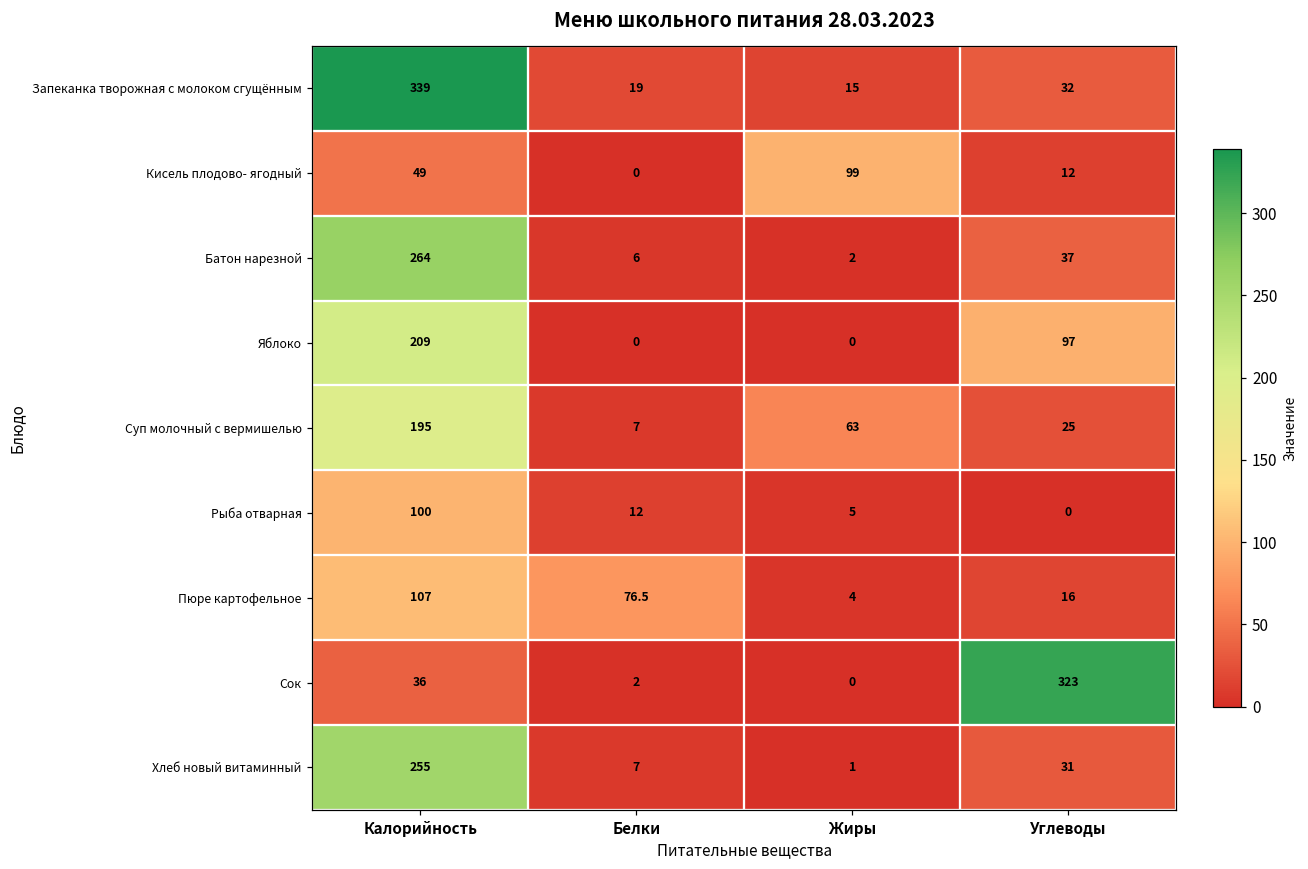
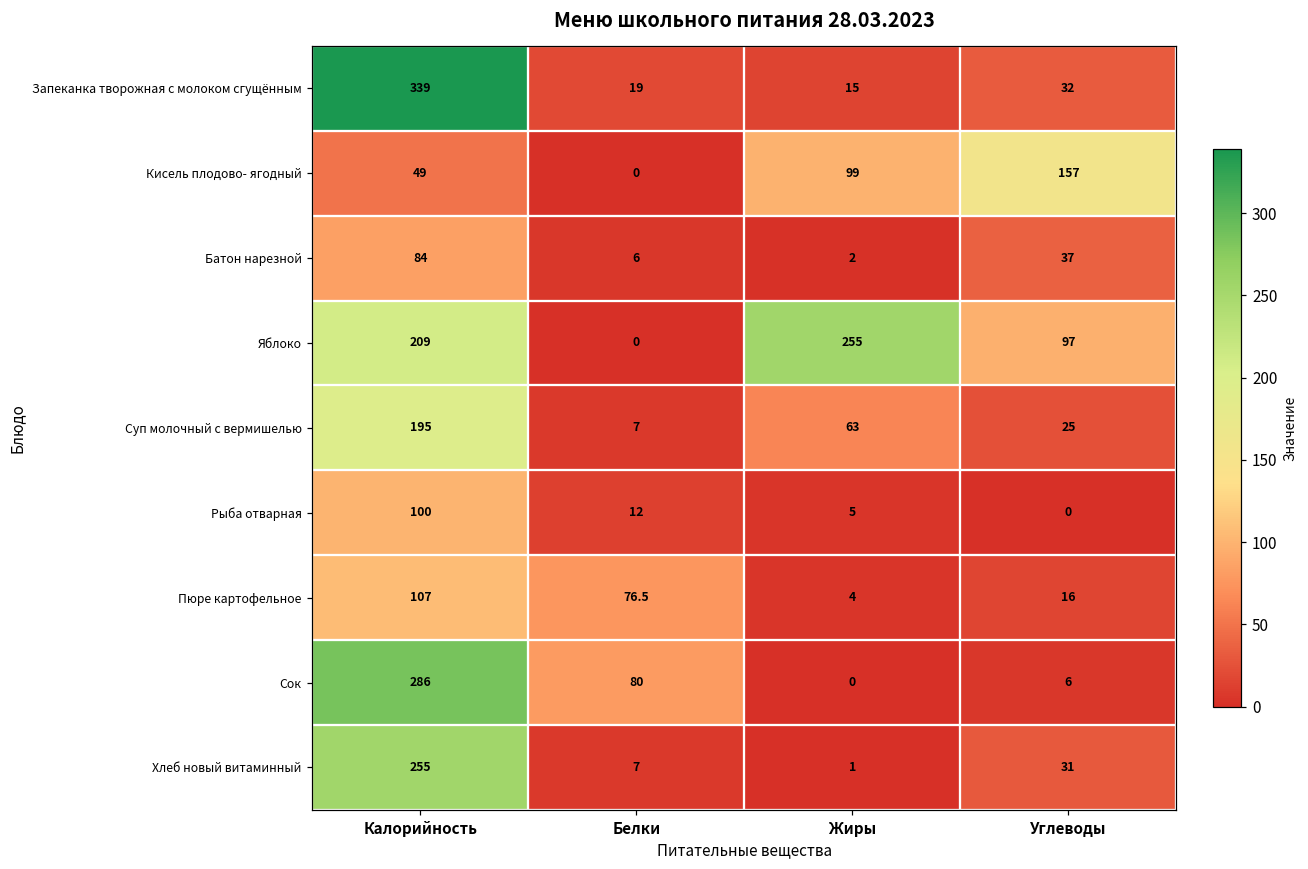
Кисель плодово- ягодный, Углеводы: 12 -> 157
Батон нарезной, Калорийность: 264 -> 84
Яблоко, Жиры: 0 -> 255
Сок, Калорийность: 36 -> 286
Сок, Белки: 2 -> 80
Сок, Углеводы: 323 -> 6
